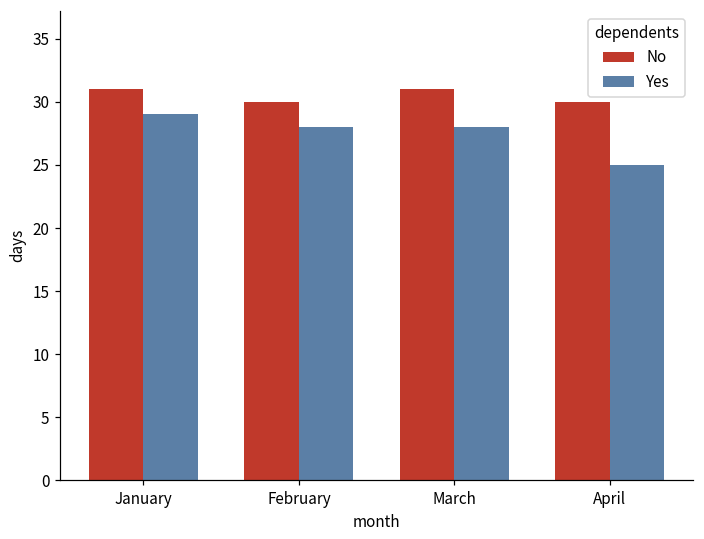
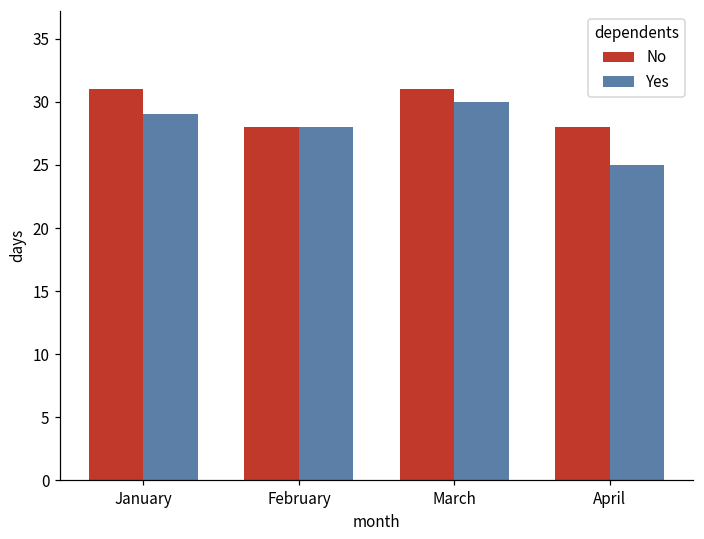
No, February: 30 -> 28
Yes, March: 28 -> 30
No, April: 30 -> 28
